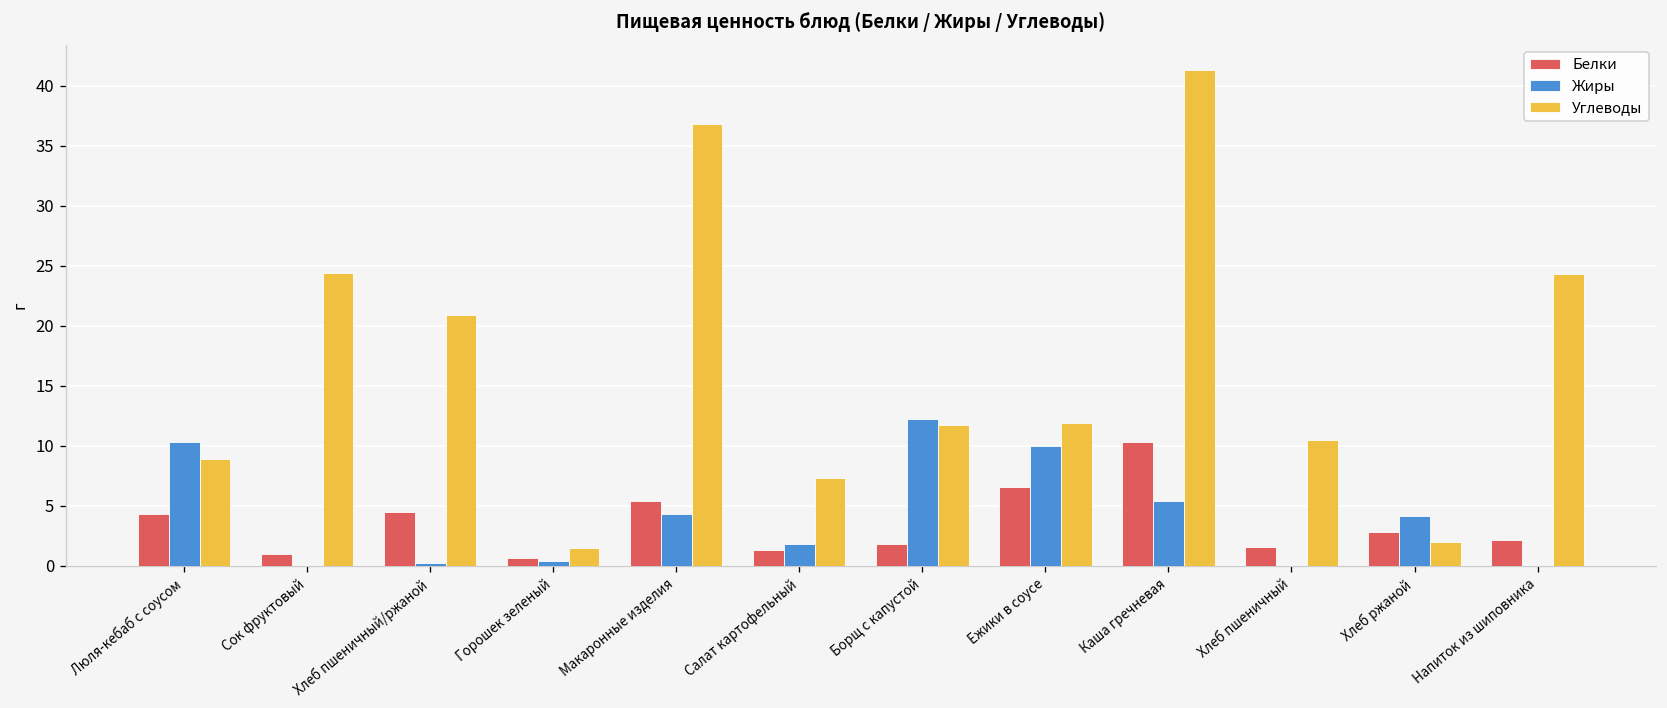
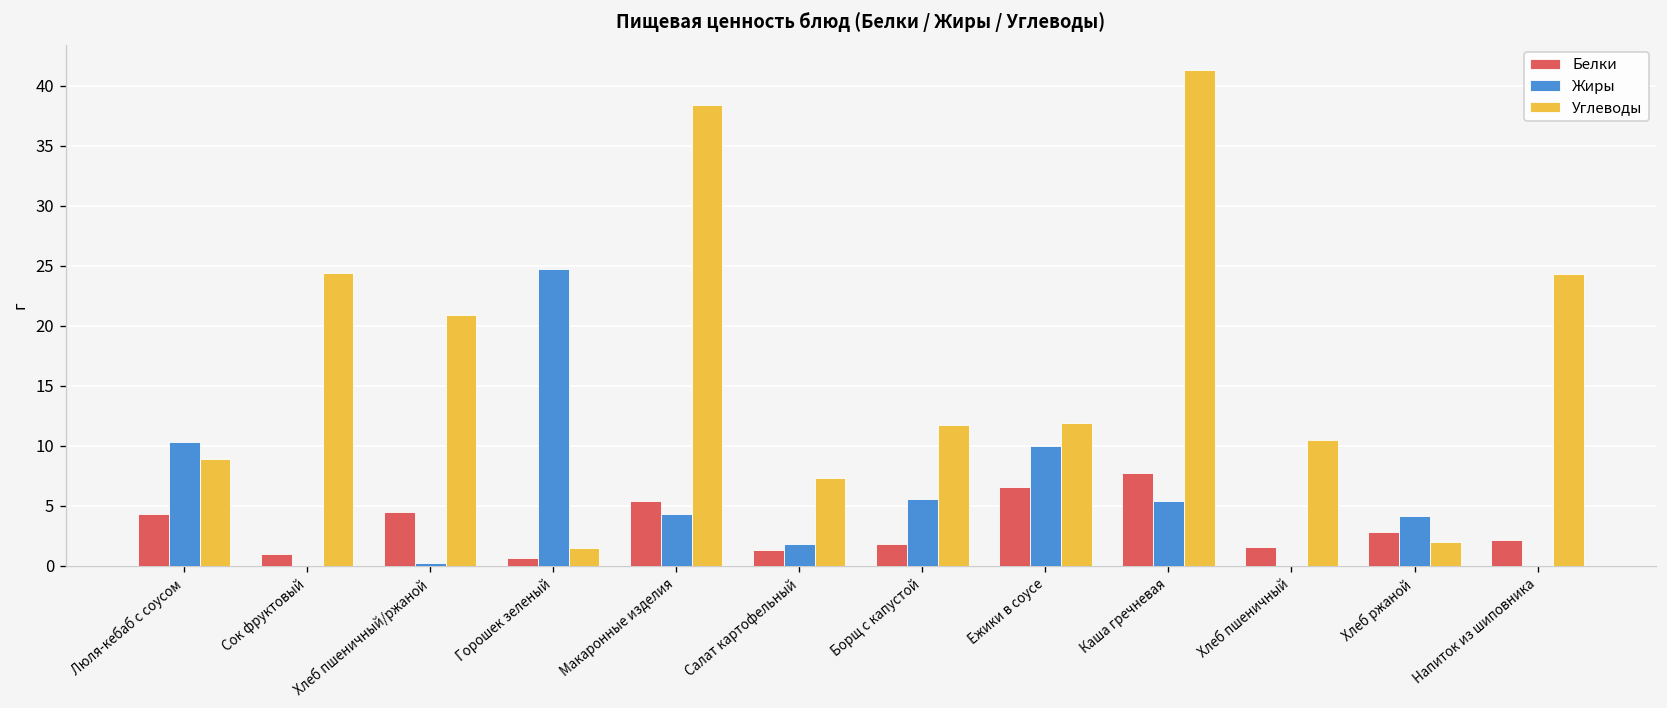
Жиры, Горошек зеленый: 0.4 -> 24.7
Углеводы, Макаронные изделия: 36.8 -> 38.3
Жиры, Борщ с капустой: 12.2 -> 5.5
Белки, Каша гречневая: 10.3 -> 7.7
